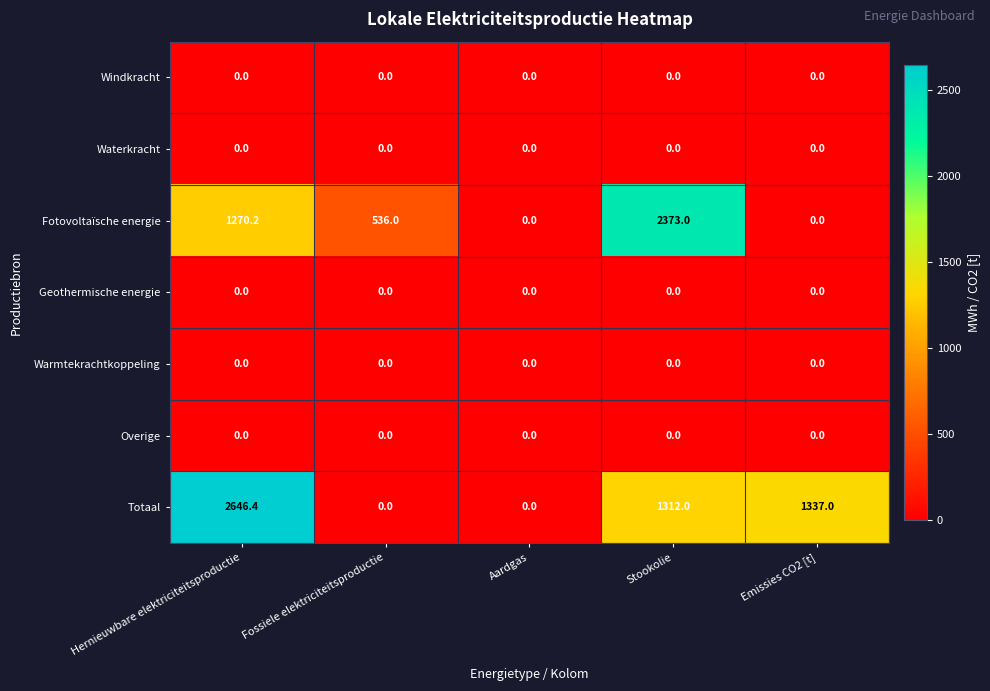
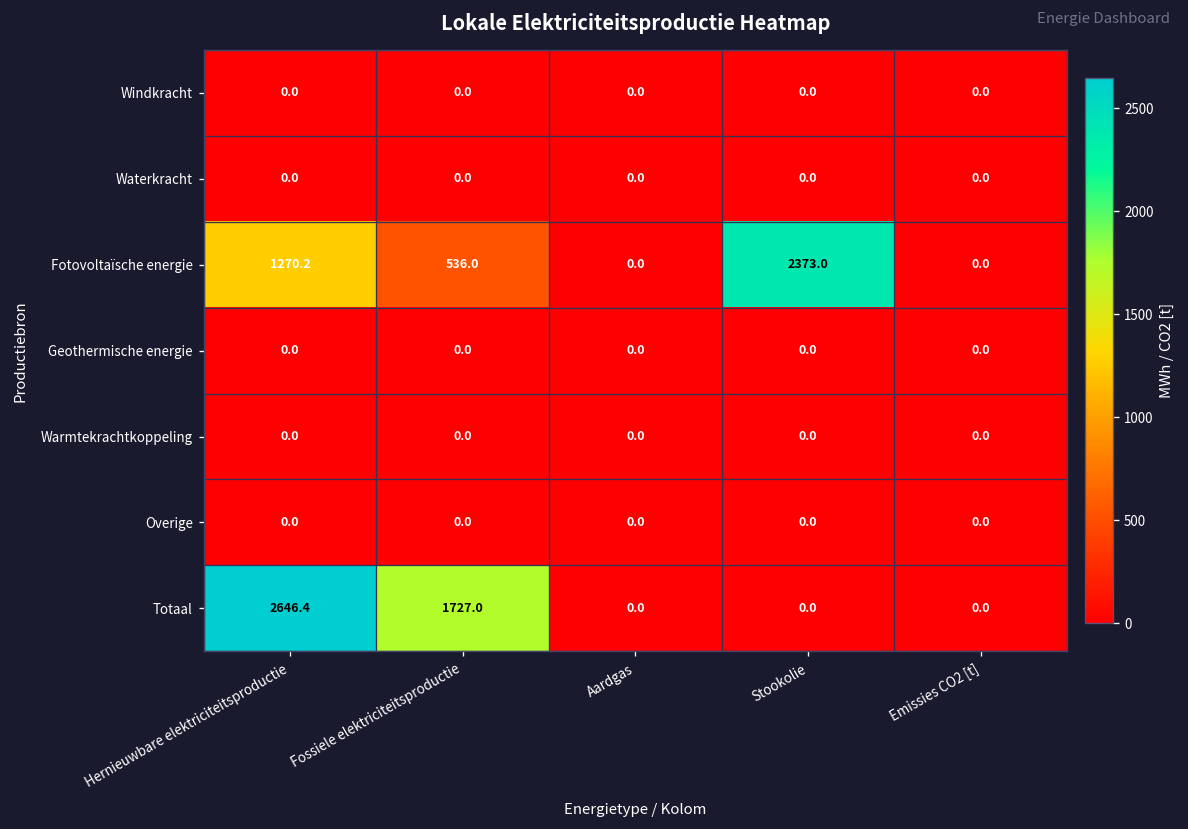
Totaal, Fossiele elektriciteitsproductie: 0.0 -> 1727.0
Totaal, Stookolie: 1312.0 -> 0.0
Totaal, Emissies CO2 [t]: 1337.0 -> 0.0
